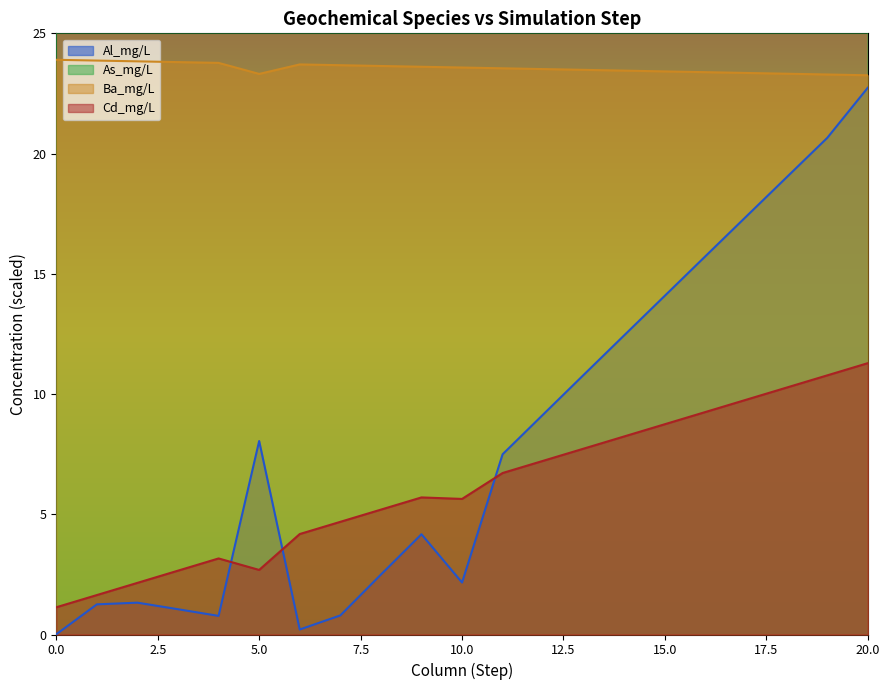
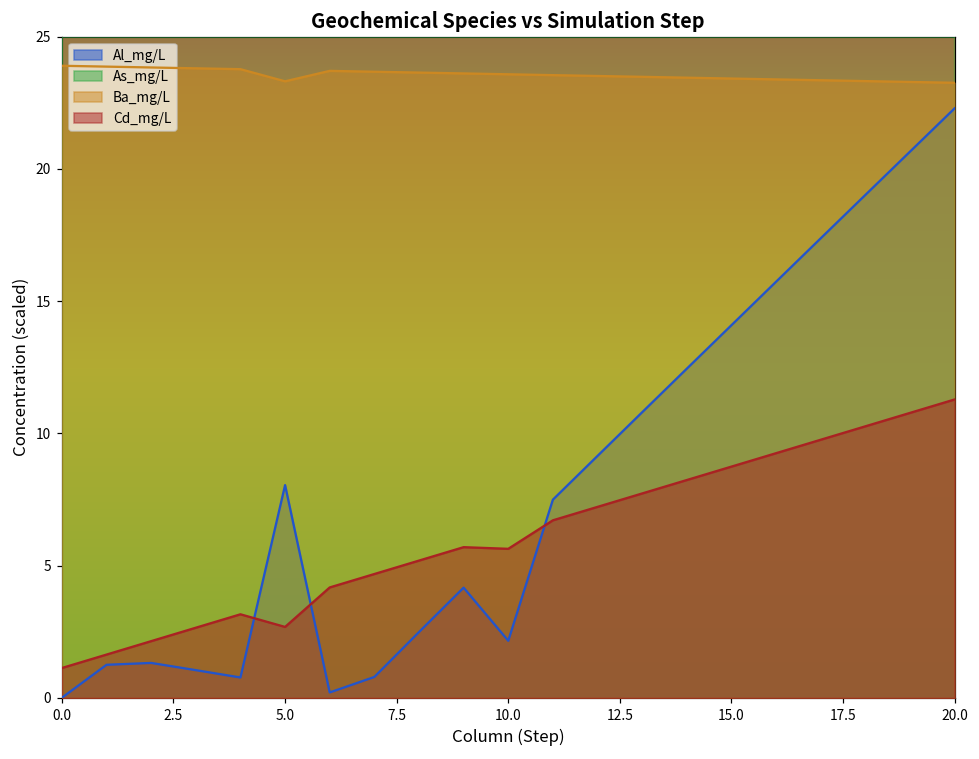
Al_mg/L, 20.0: 22.7 -> 22.3
